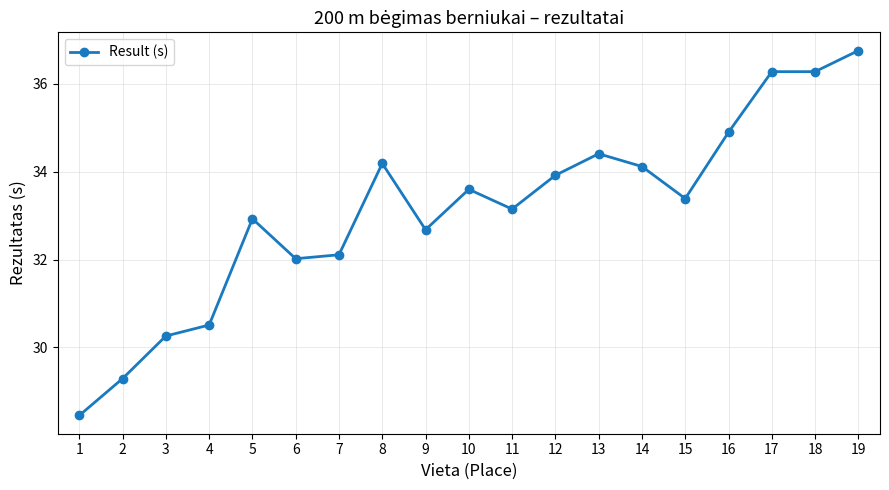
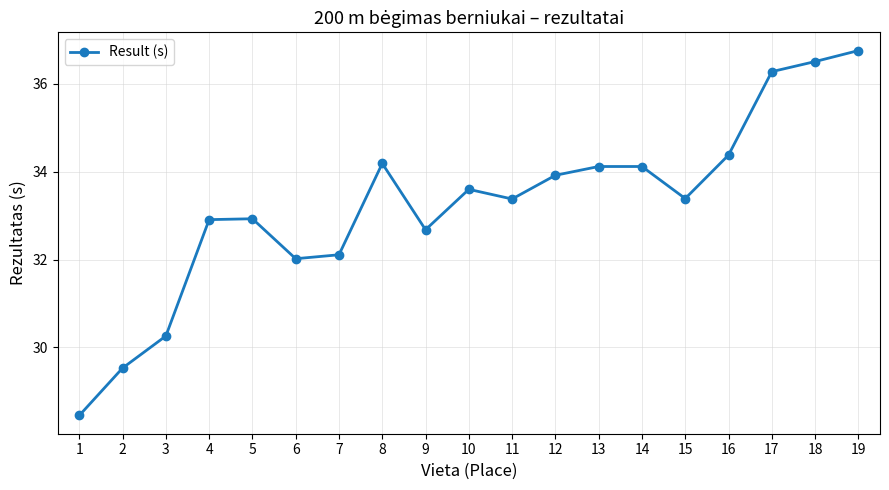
2: 29.3 -> 29.5
4: 30.5 -> 32.9
11: 33.2 -> 33.4
13: 34.4 -> 34.1
16: 34.9 -> 34.4
18: 36.3 -> 36.5
